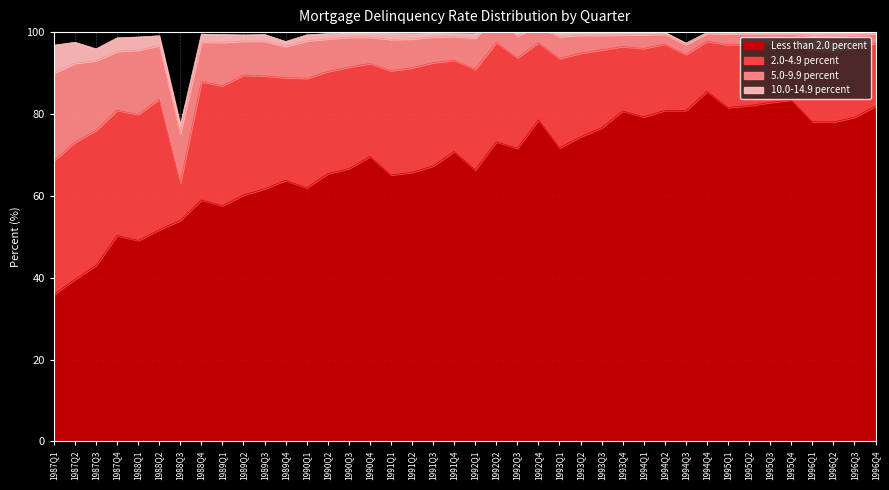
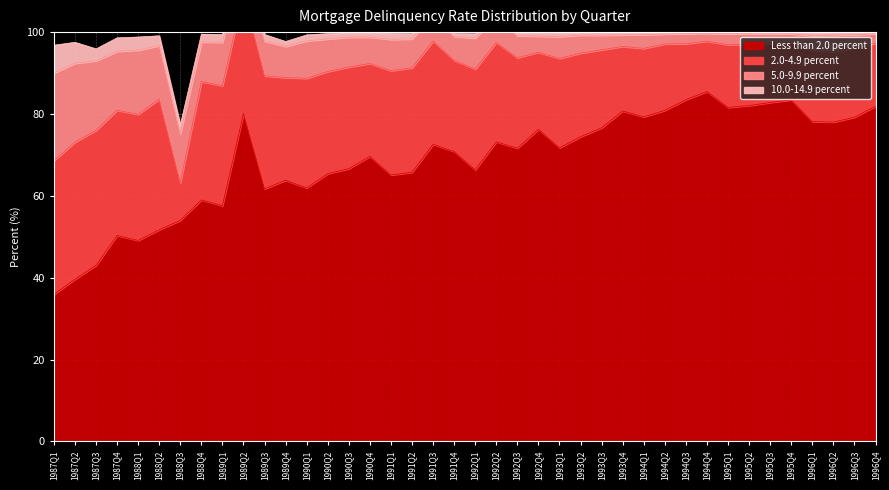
Less than 2.0 percent, 1989Q2: 60 -> 80
Less than 2.0 percent, 1991Q3: 67 -> 73
Less than 2.0 percent, 1992Q4: 79 -> 76
Less than 2.0 percent, 1994Q3: 81 -> 83
